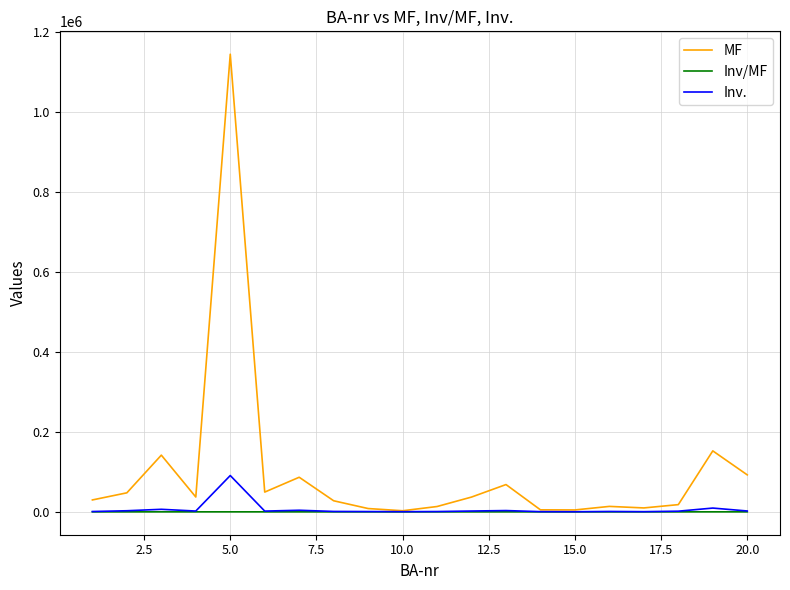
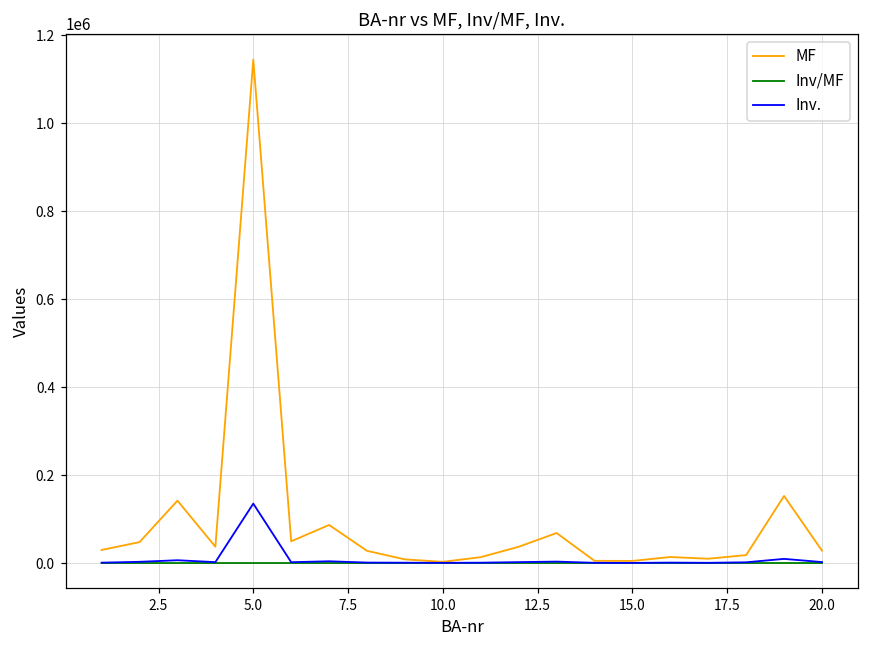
Inv., 5.0: 90000 -> 140000
MF, 20.0: 90000 -> 30000
